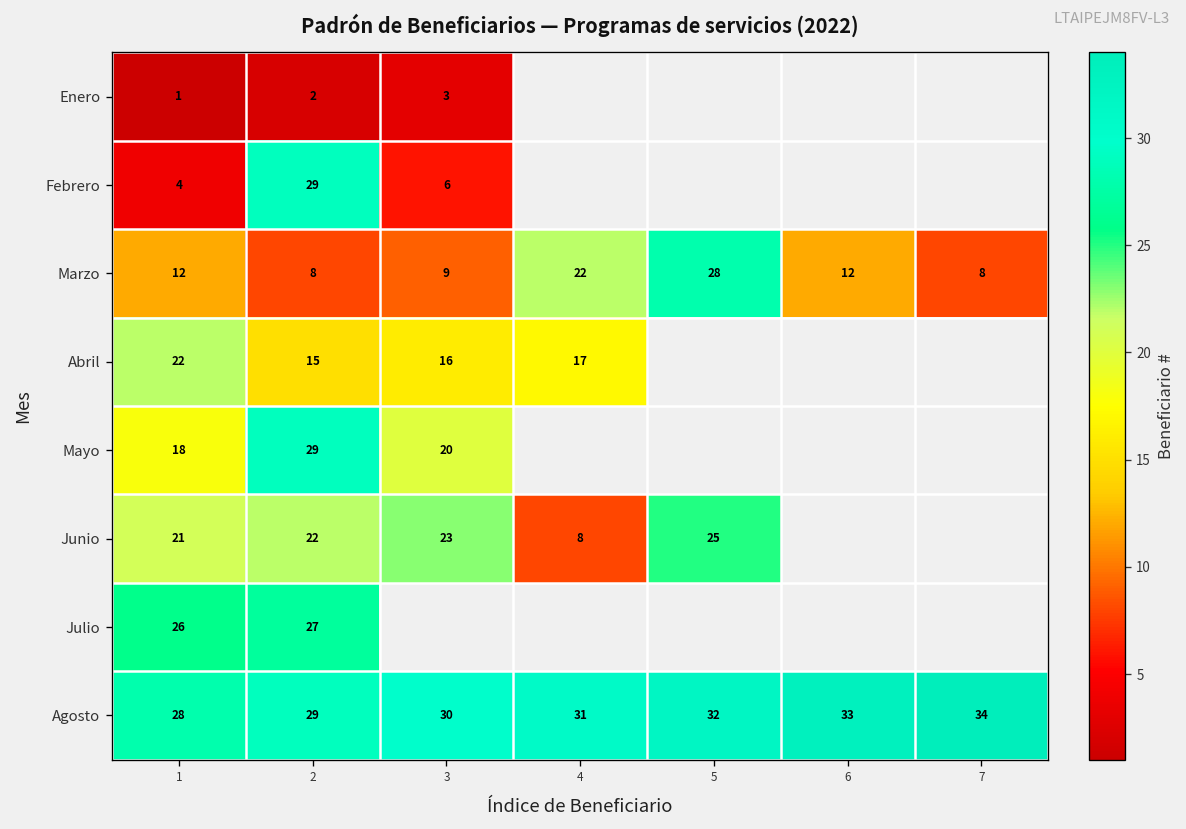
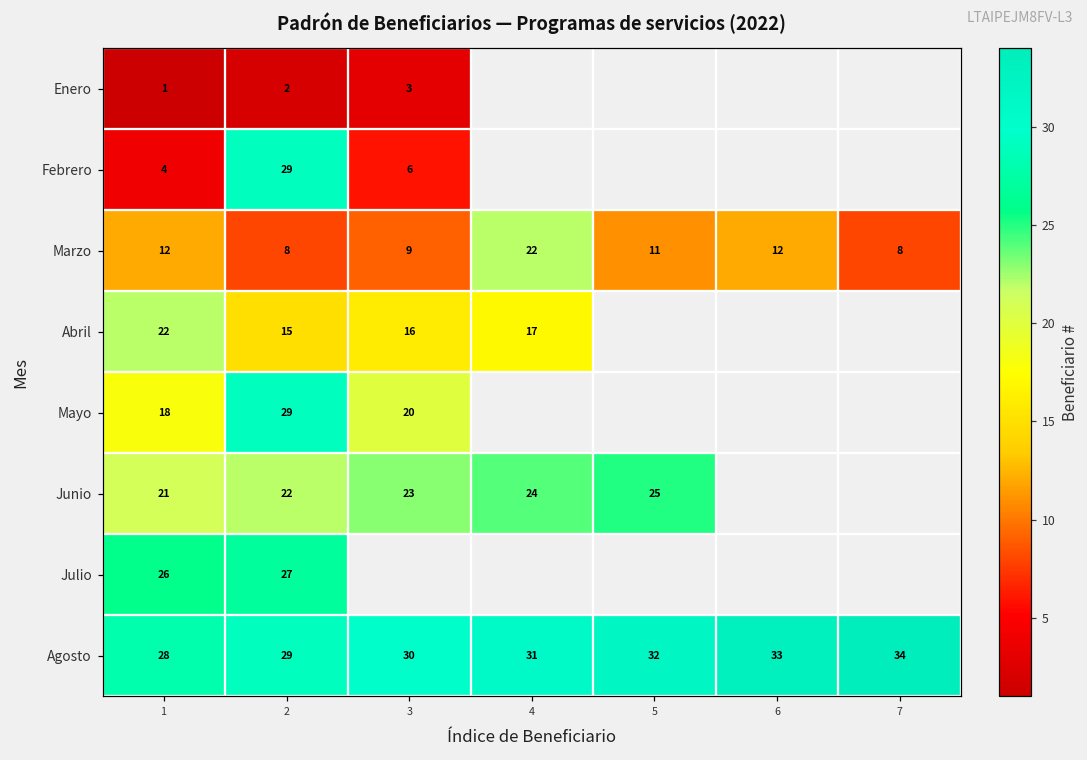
Marzo, 5: 28 -> 11
Junio, 4: 8 -> 24
